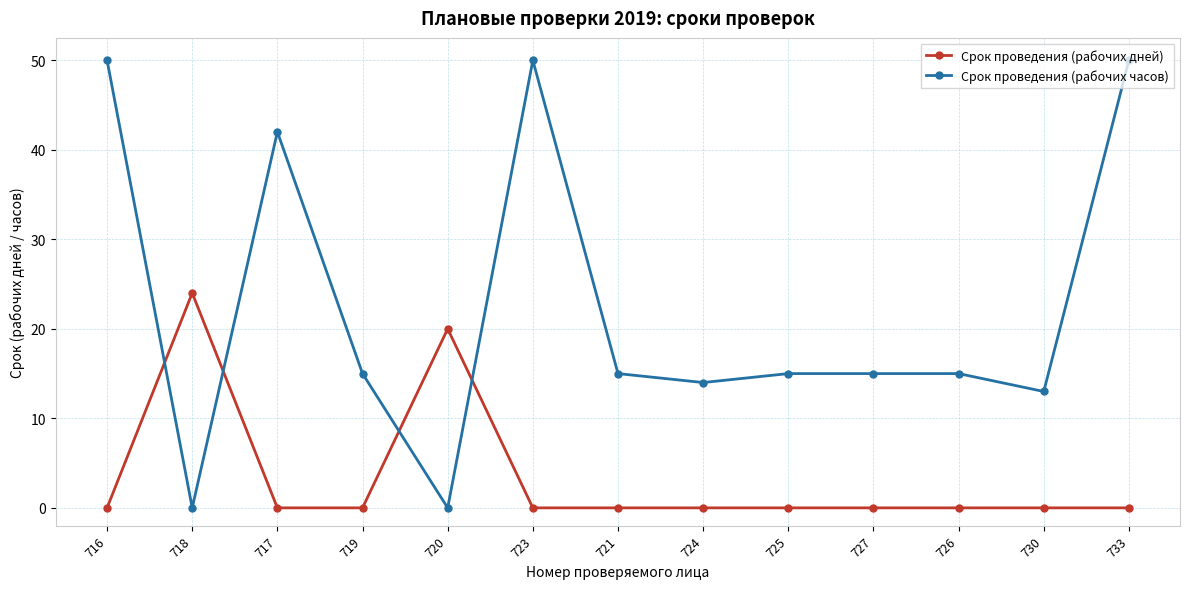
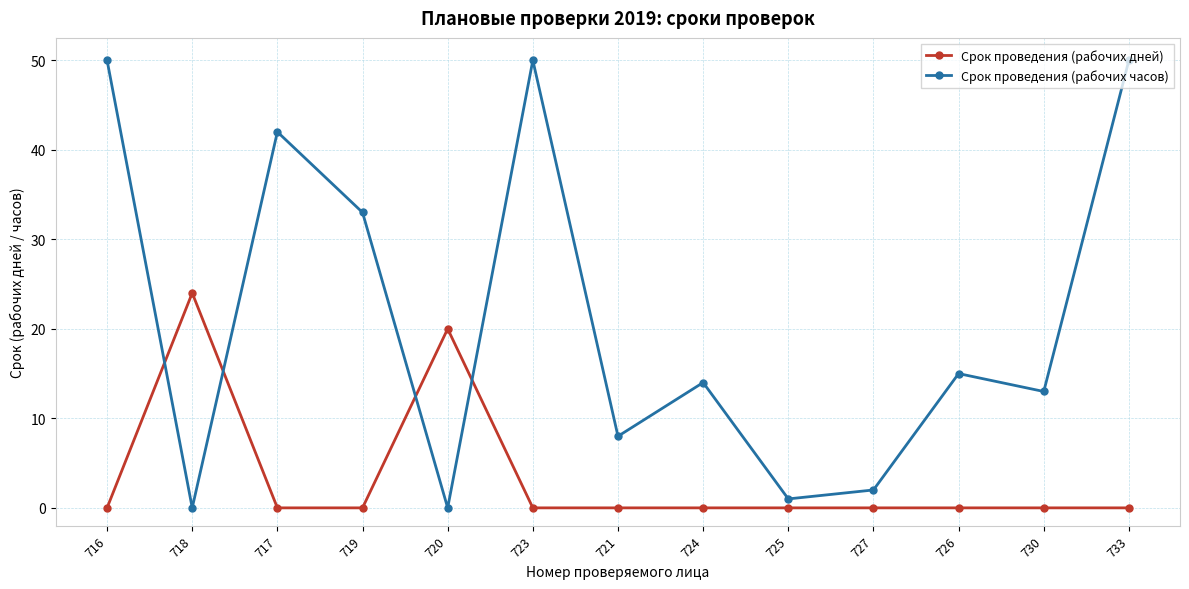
Срок проведения (рабочих часов), 719: 15 -> 33
Срок проведения (рабочих часов), 721: 15 -> 8
Срок проведения (рабочих часов), 725: 15 -> 1
Срок проведения (рабочих часов), 727: 15 -> 2
